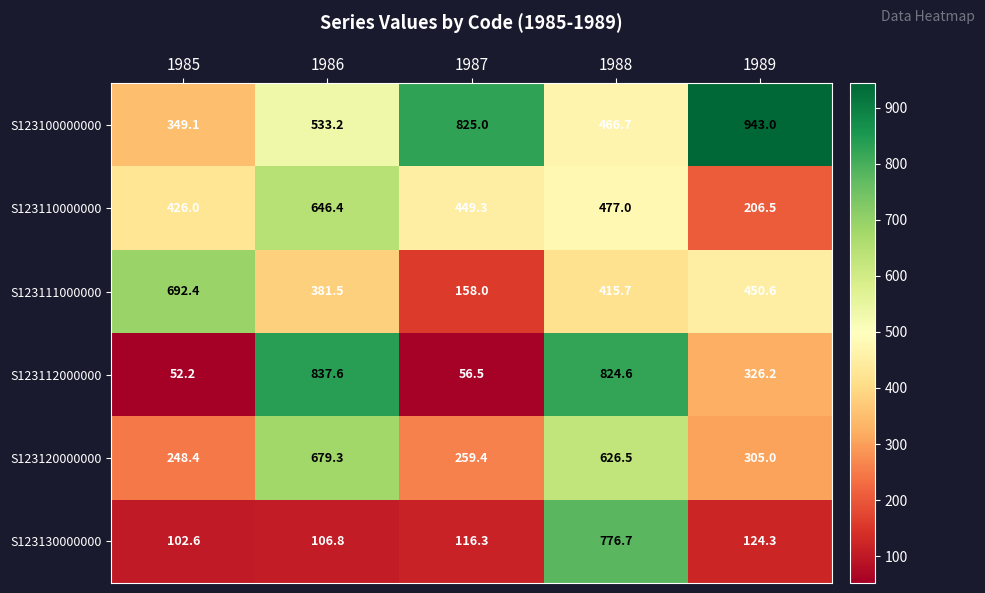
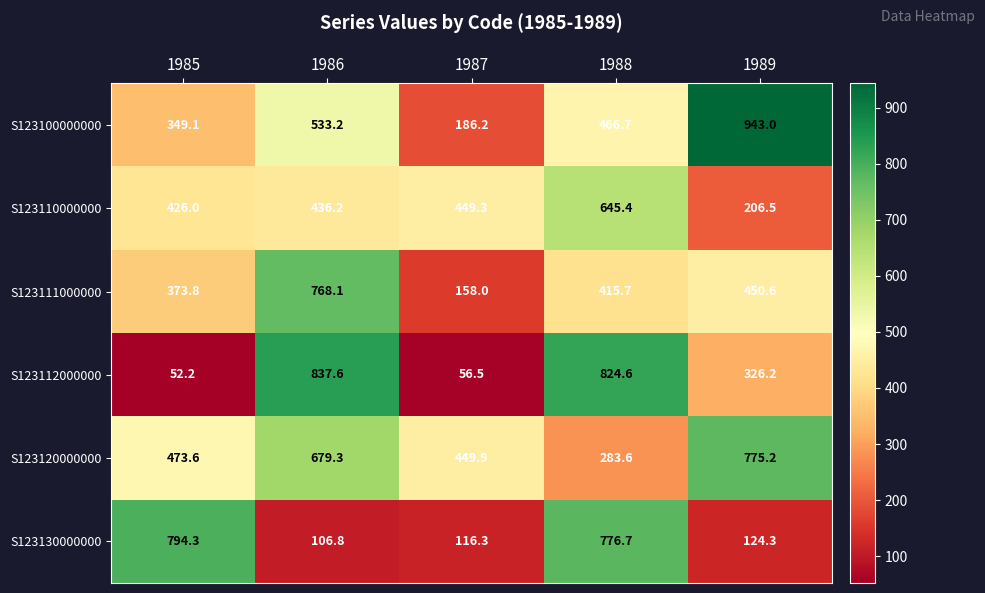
S123100000000, 1987: 825.0 -> 186.2
S123110000000, 1986: 646.4 -> 436.2
S123110000000, 1988: 477.0 -> 645.4
S123111000000, 1985: 692.4 -> 373.8
S123111000000, 1986: 381.5 -> 768.1
S123120000000, 1985: 248.4 -> 473.6
S123120000000, 1987: 259.4 -> 449.9
S123120000000, 1988: 626.5 -> 283.6
S123120000000, 1989: 305.0 -> 775.2
S123130000000, 1985: 102.6 -> 794.3
